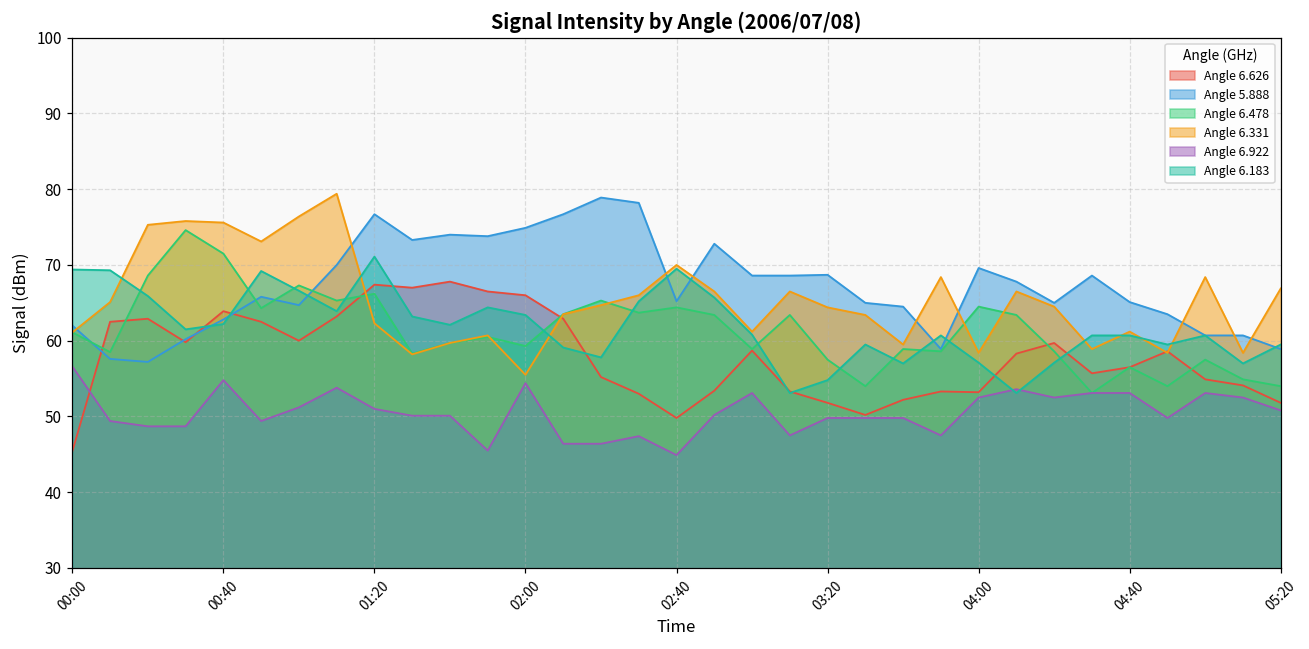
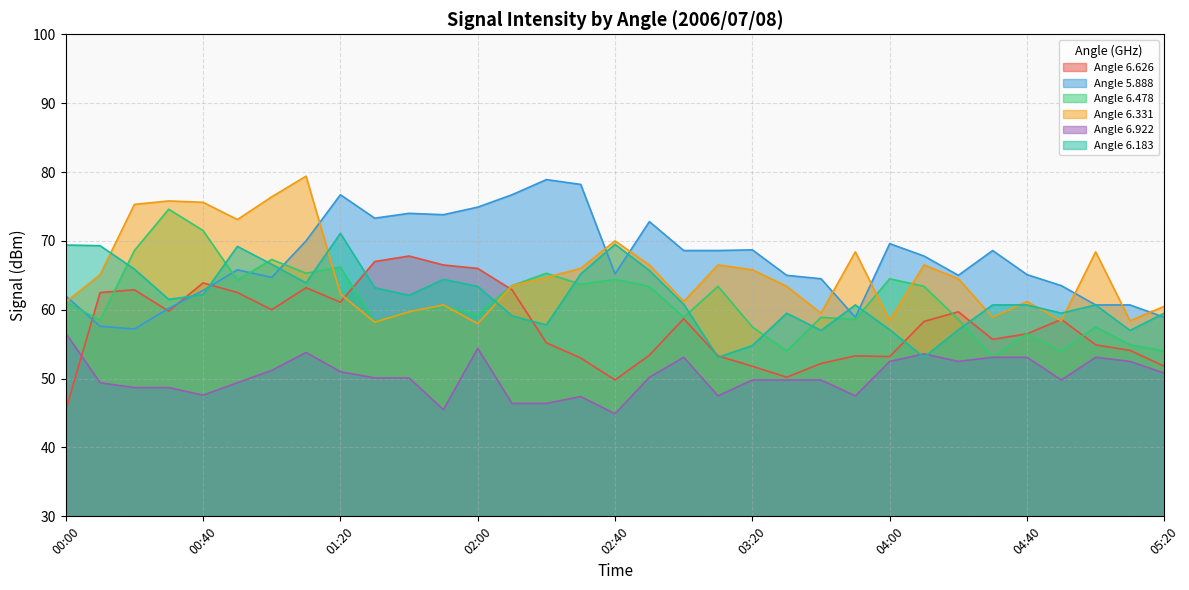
Angle 6.922, 00:40: 55 -> 48
Angle 6.626, 01:20: 67 -> 61
Angle 6.331, 02:00: 56 -> 58
Angle 6.331, 03:20: 64 -> 66
Angle 6.331, 05:20: 67 -> 61
